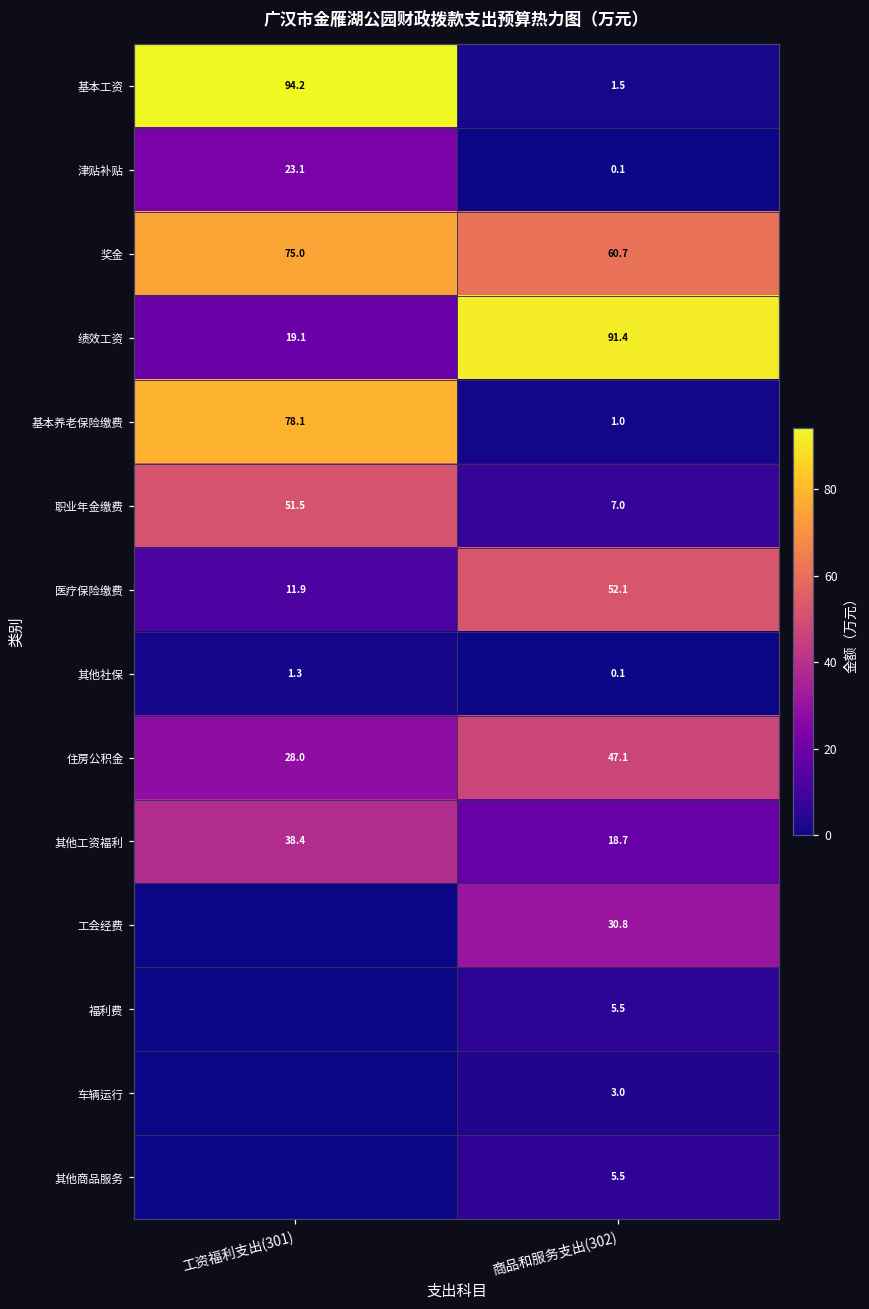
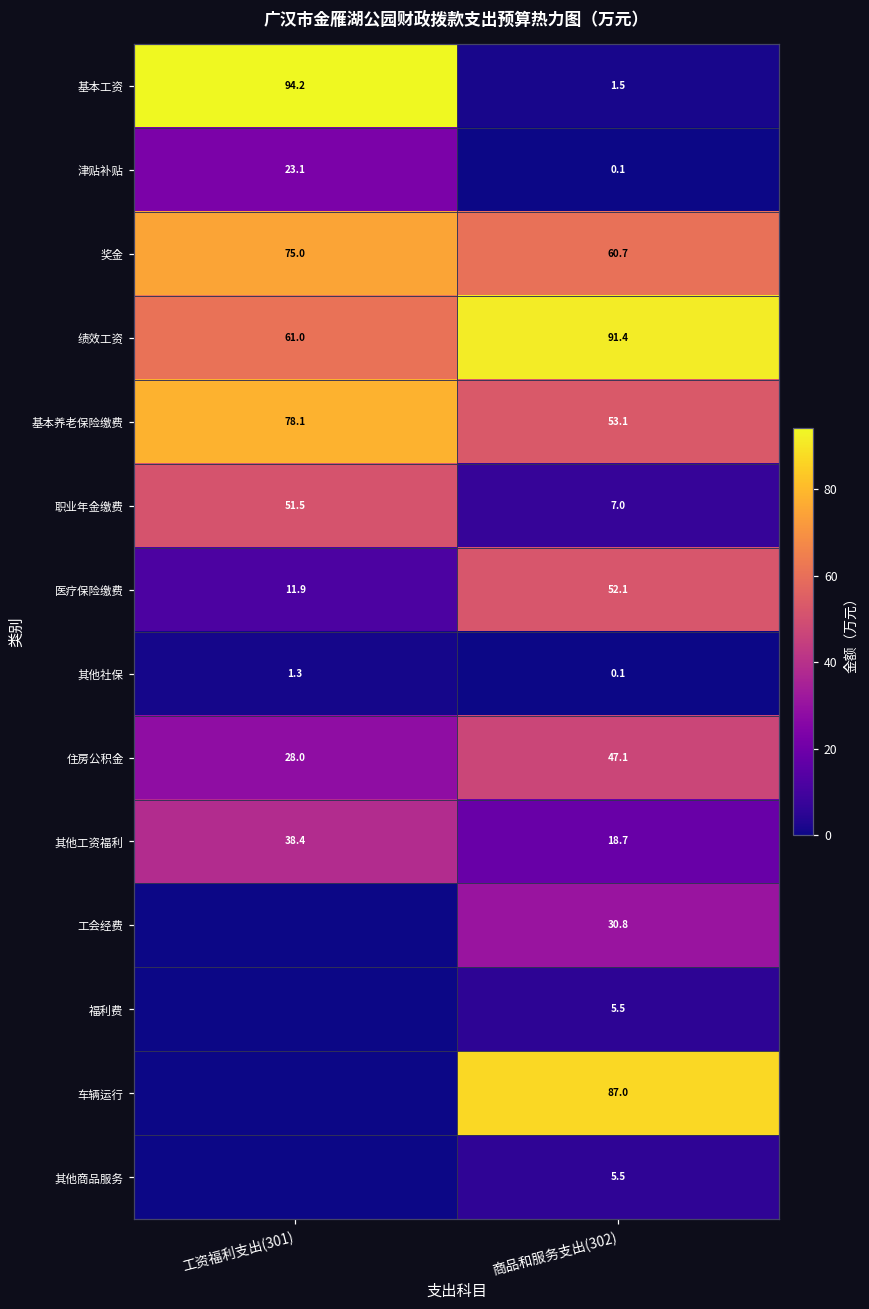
绩效工资, 工资福利支出(301): 19.1 -> 61.0
基本养老保险缴费, 商品和服务支出(302): 1.0 -> 53.1
车辆运行, 商品和服务支出(302): 3.0 -> 87.0
